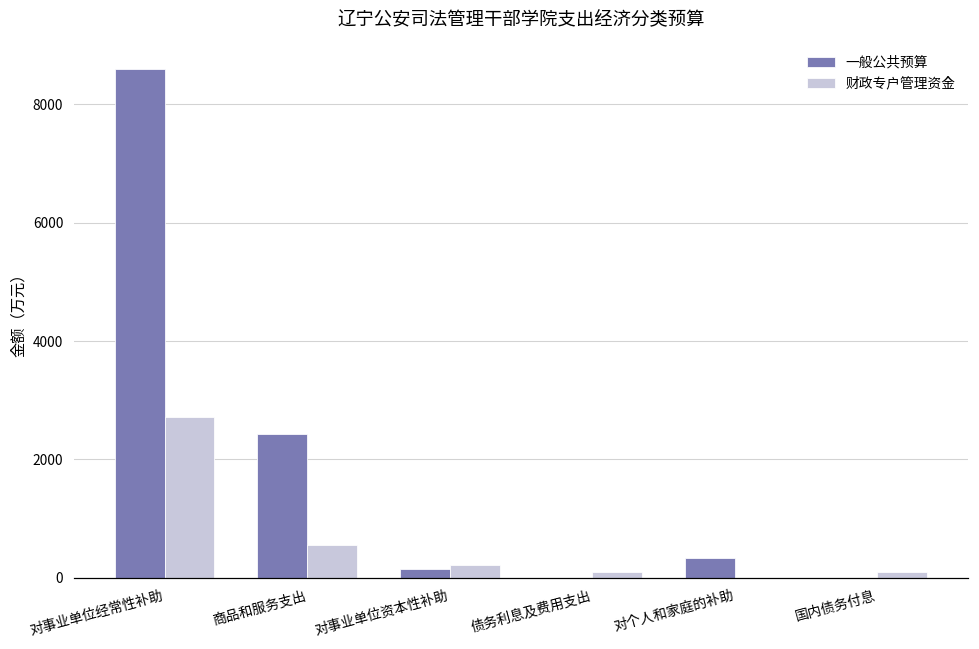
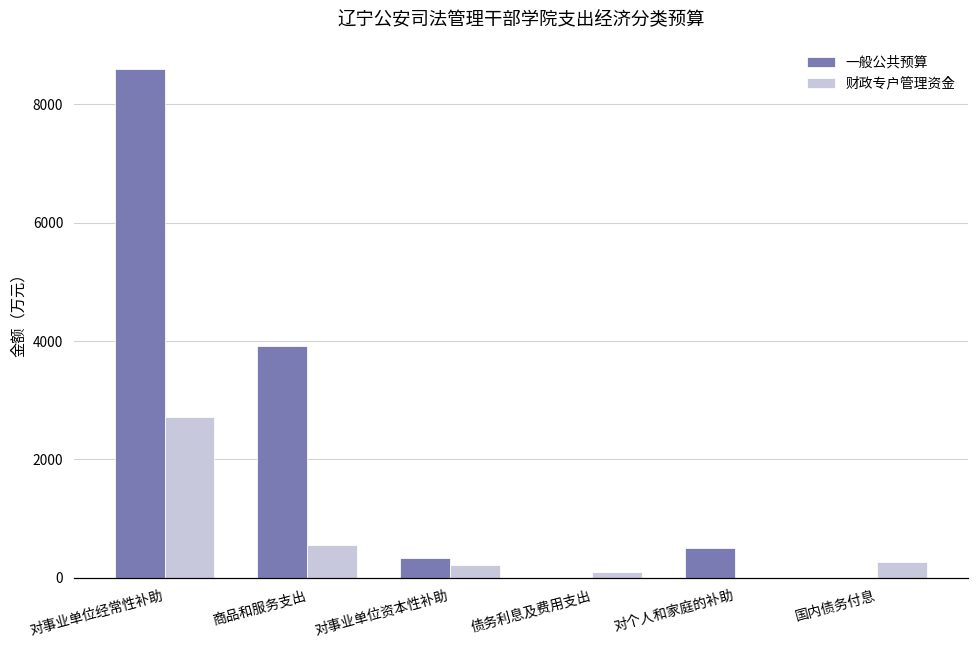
一般公共预算, 商品和服务支出: 2400 -> 3900
一般公共预算, 对事业单位资本性补助: 200 -> 300
一般公共预算, 对个人和家庭的补助: 300 -> 500
财政专户管理资金, 国内债务付息: 100 -> 300
